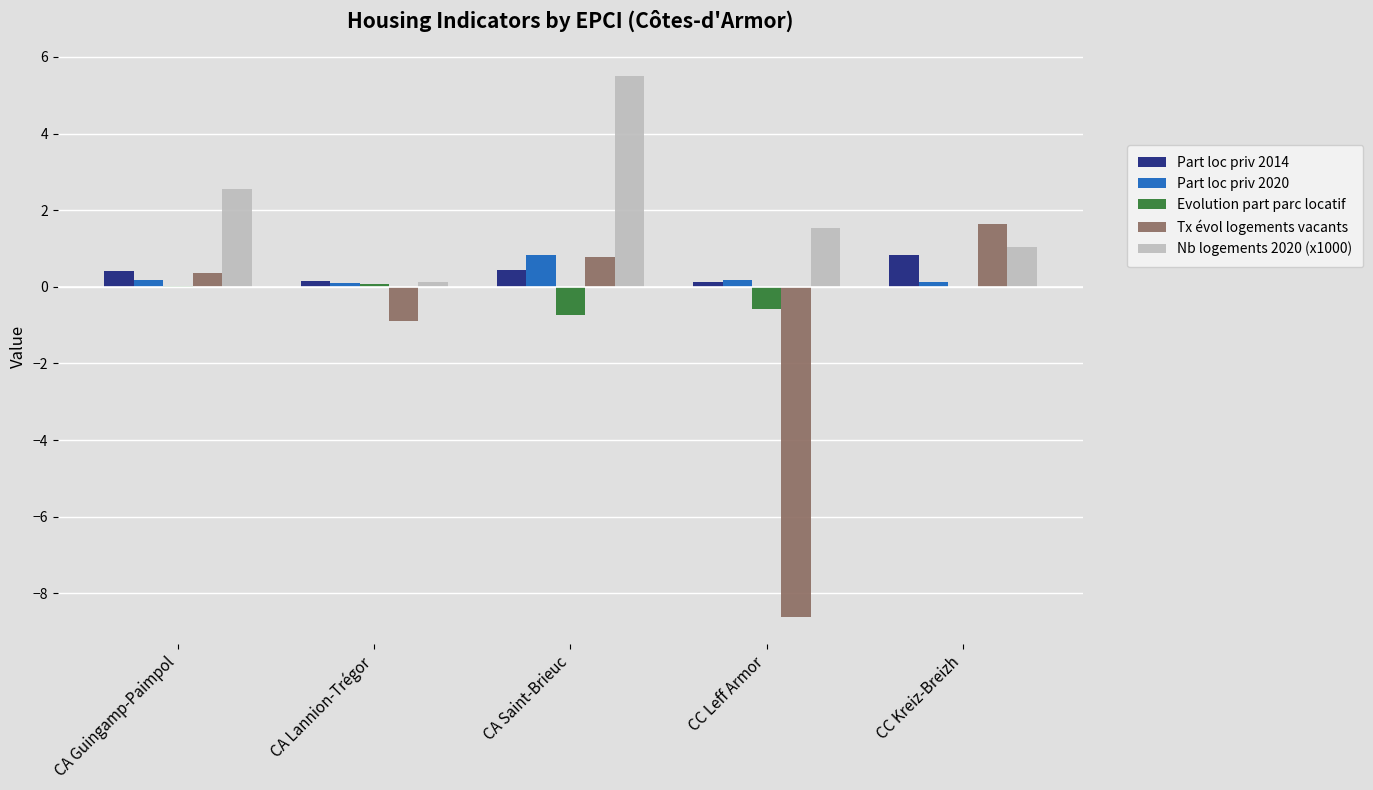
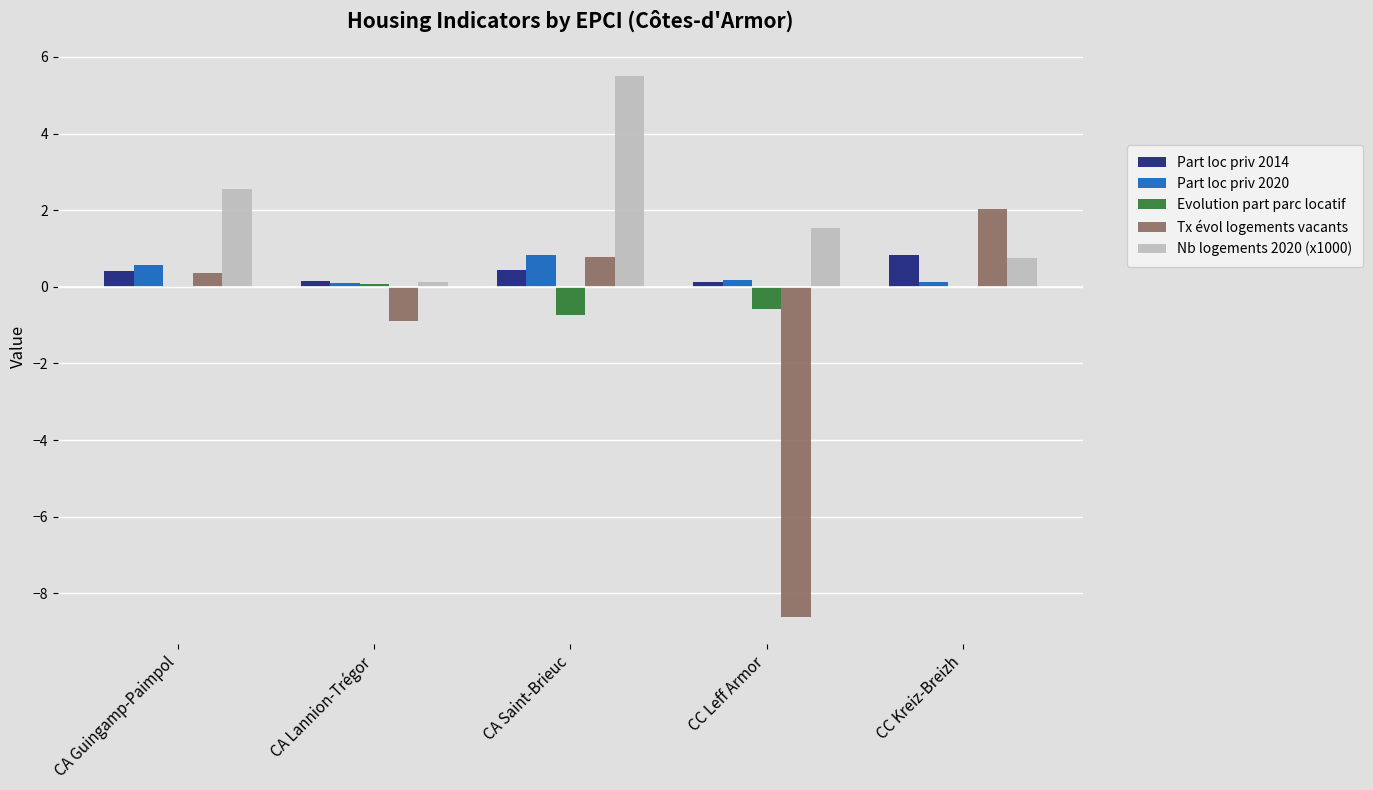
Part loc priv 2020, CA Guingamp-Paimpol: 0.2 -> 0.6
Tx évol logements vacants, CC Kreiz-Breizh: 1.6 -> 2.0
Nb logements 2020 (x1000), CC Kreiz-Breizh: 1.0 -> 0.7
